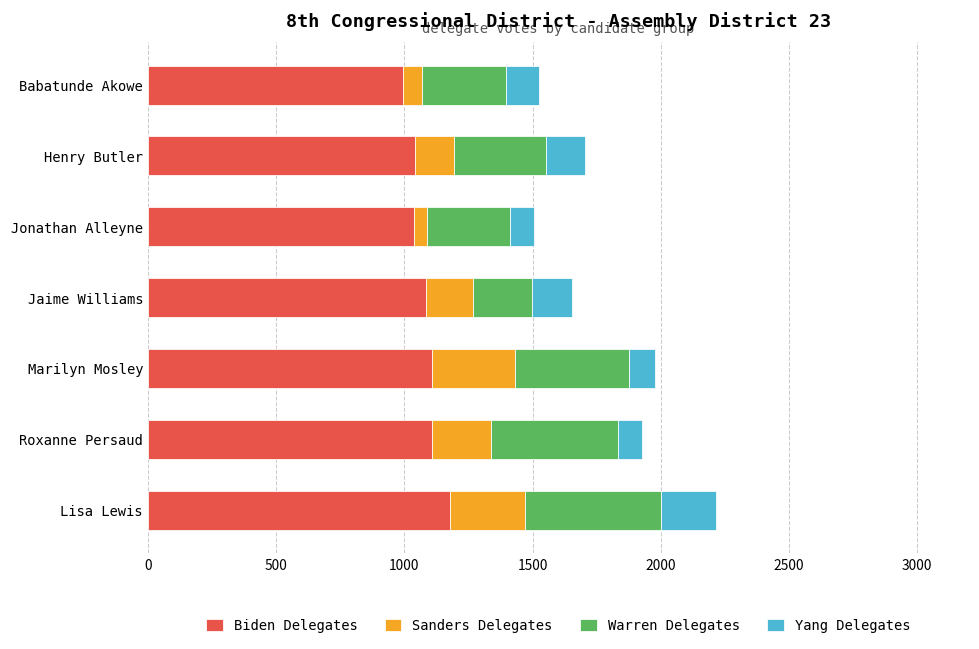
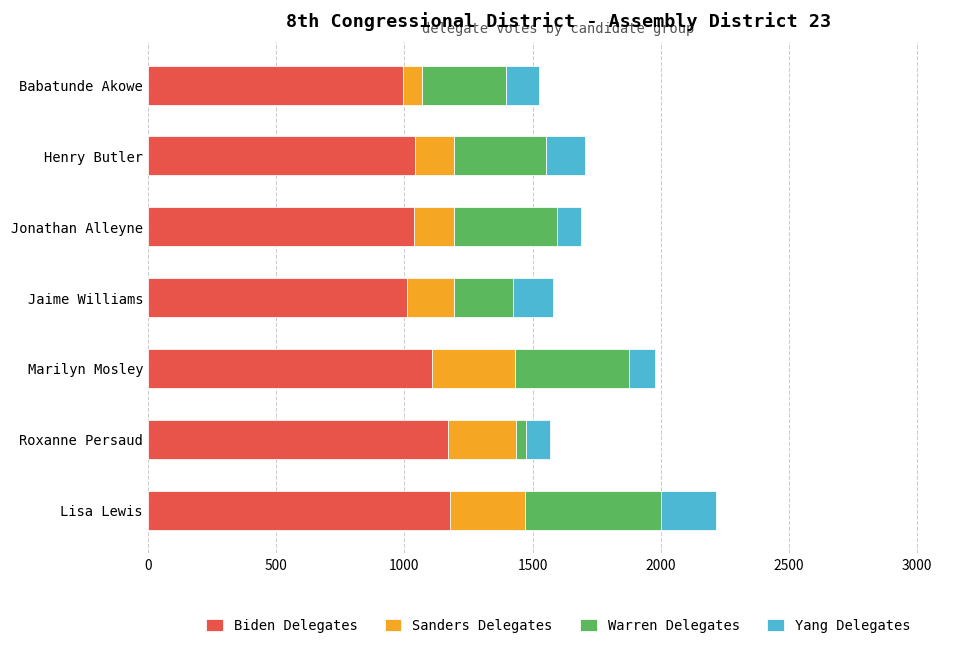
Sanders Delegates, Jonathan Alleyne: 50 -> 160
Warren Delegates, Jonathan Alleyne: 320 -> 400
Biden Delegates, Jaime Williams: 1080 -> 1010
Biden Delegates, Roxanne Persaud: 1110 -> 1170
Sanders Delegates, Roxanne Persaud: 230 -> 260
Warren Delegates, Roxanne Persaud: 500 -> 40
